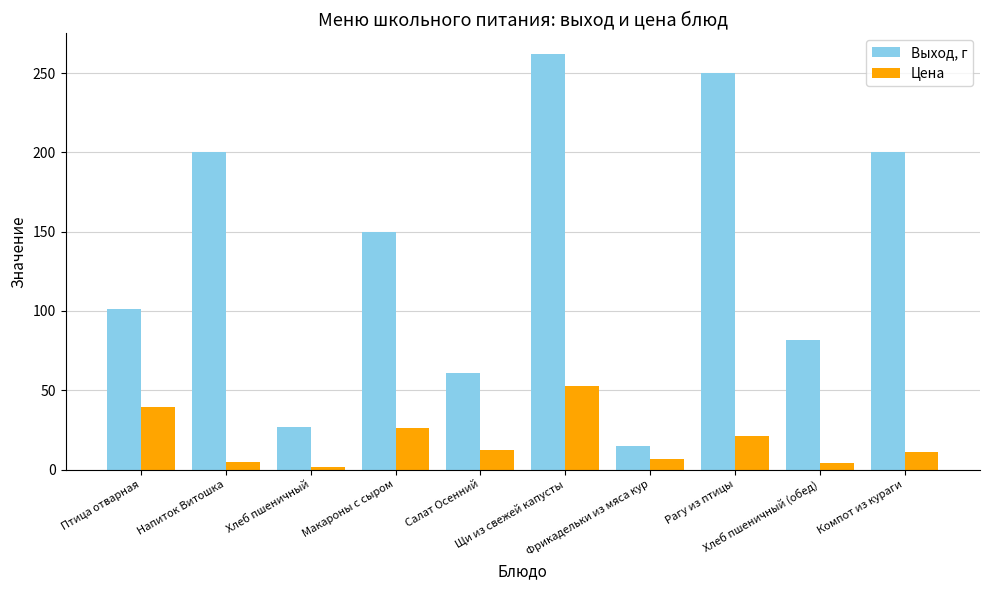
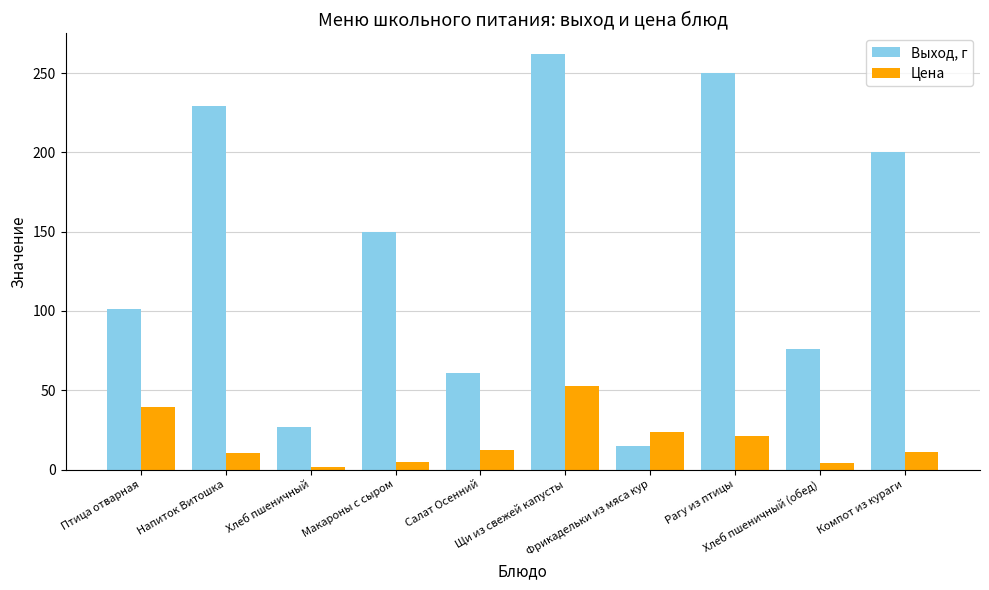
Выход, г, Напиток Витошка: 200 -> 229
Цена, Напиток Витошка: 5 -> 11
Цена, Макароны с сыром: 26 -> 5
Цена, Фрикадельки из мяса кур: 6 -> 23
Выход, г, Хлеб пшеничный (обед): 82 -> 76
